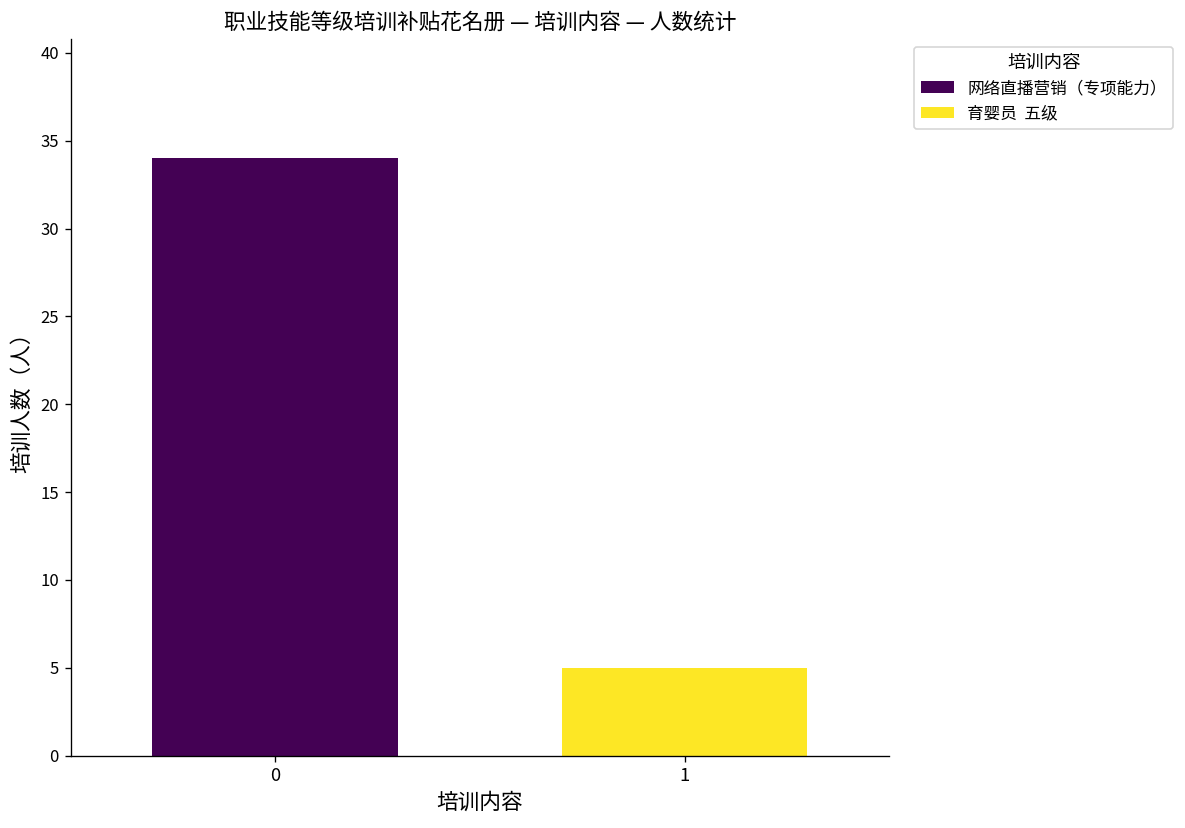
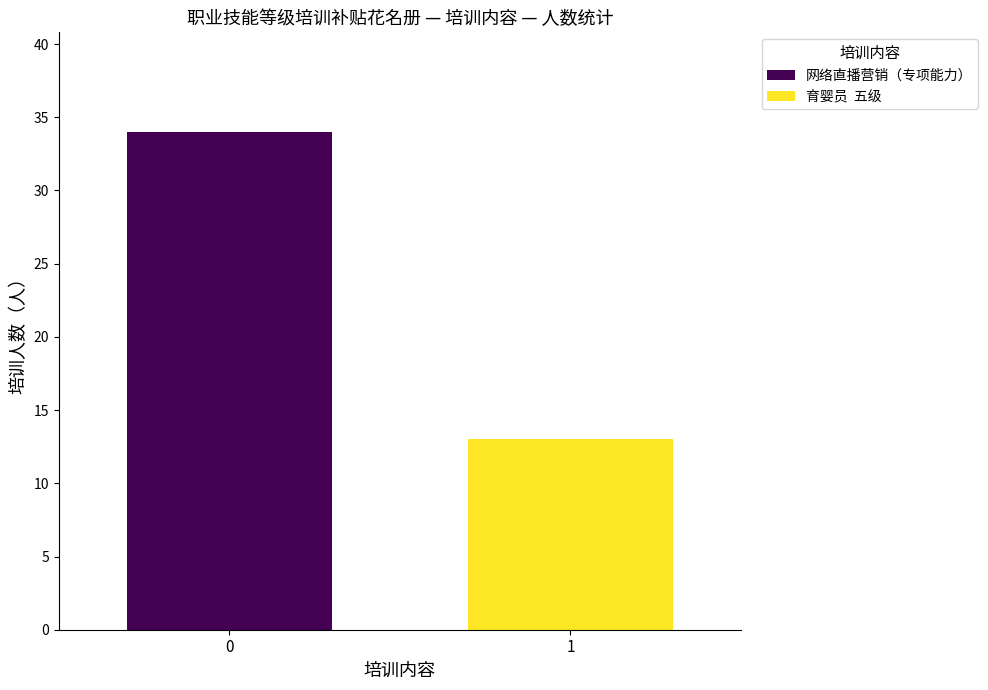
育婴员 五级, 1: 5 -> 13
